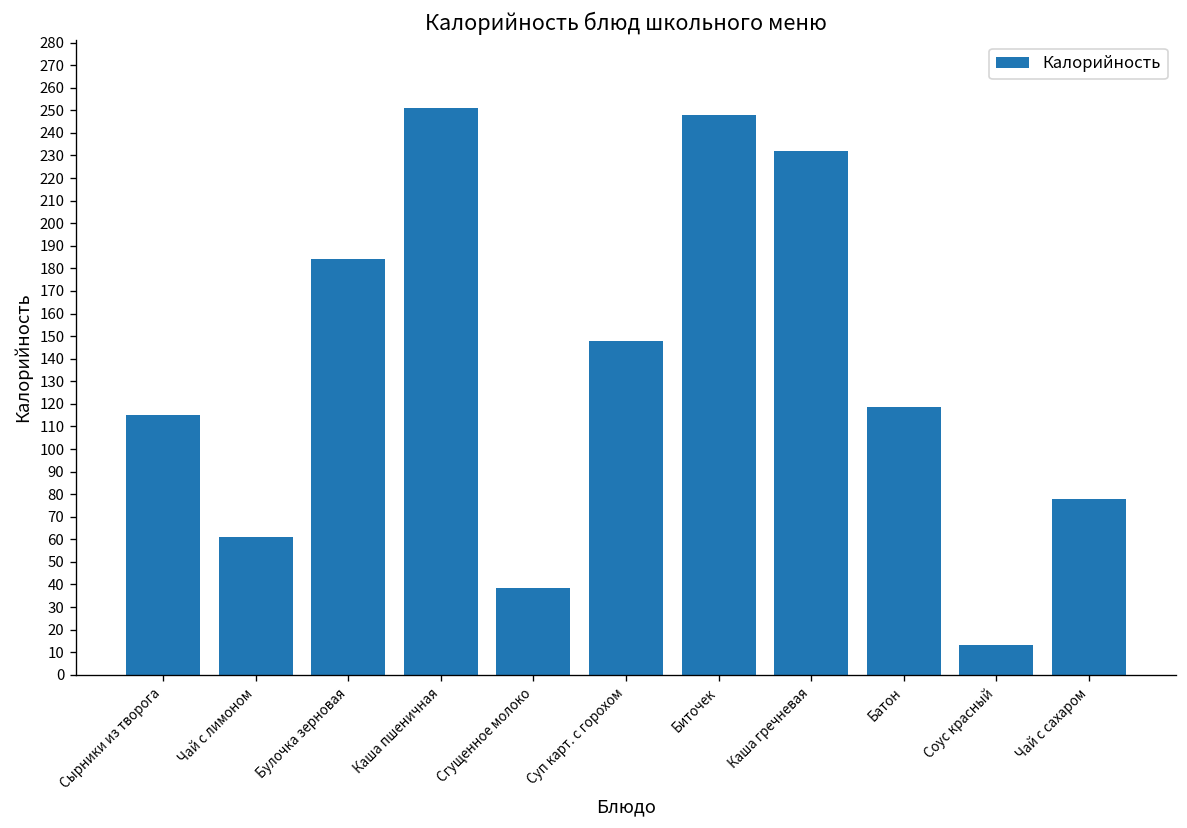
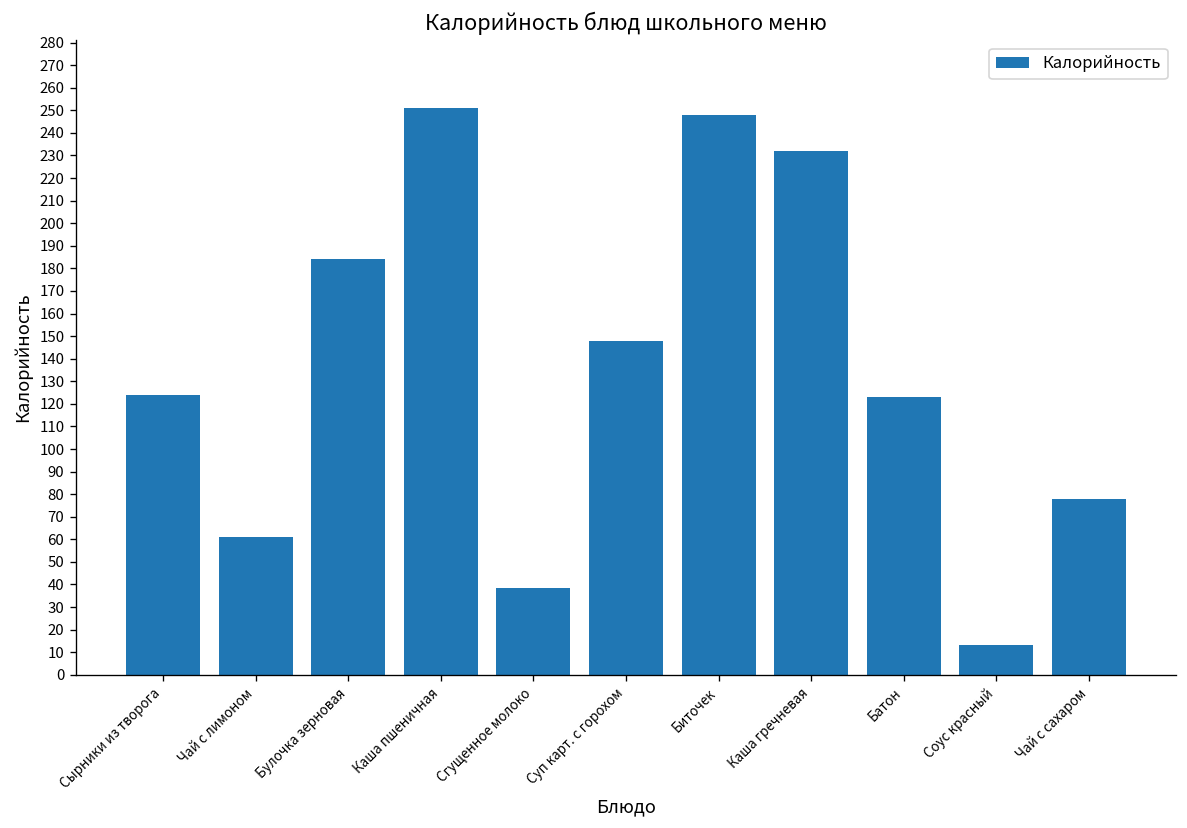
Сырники из творога: 115 -> 124
Батон: 119 -> 123
